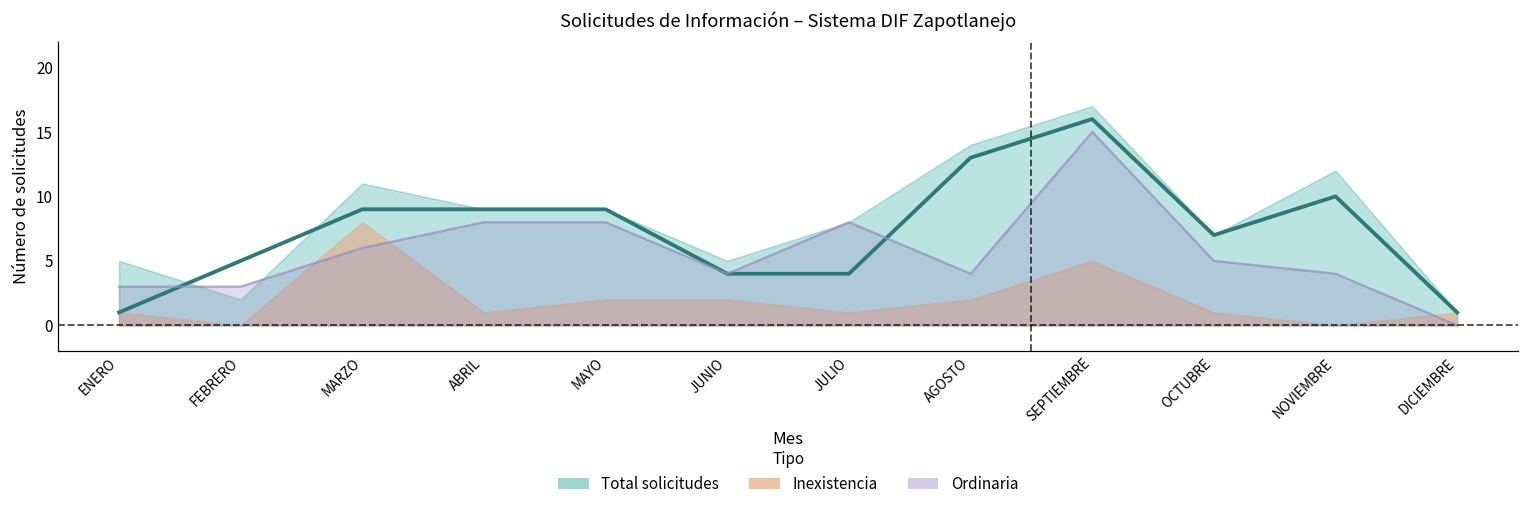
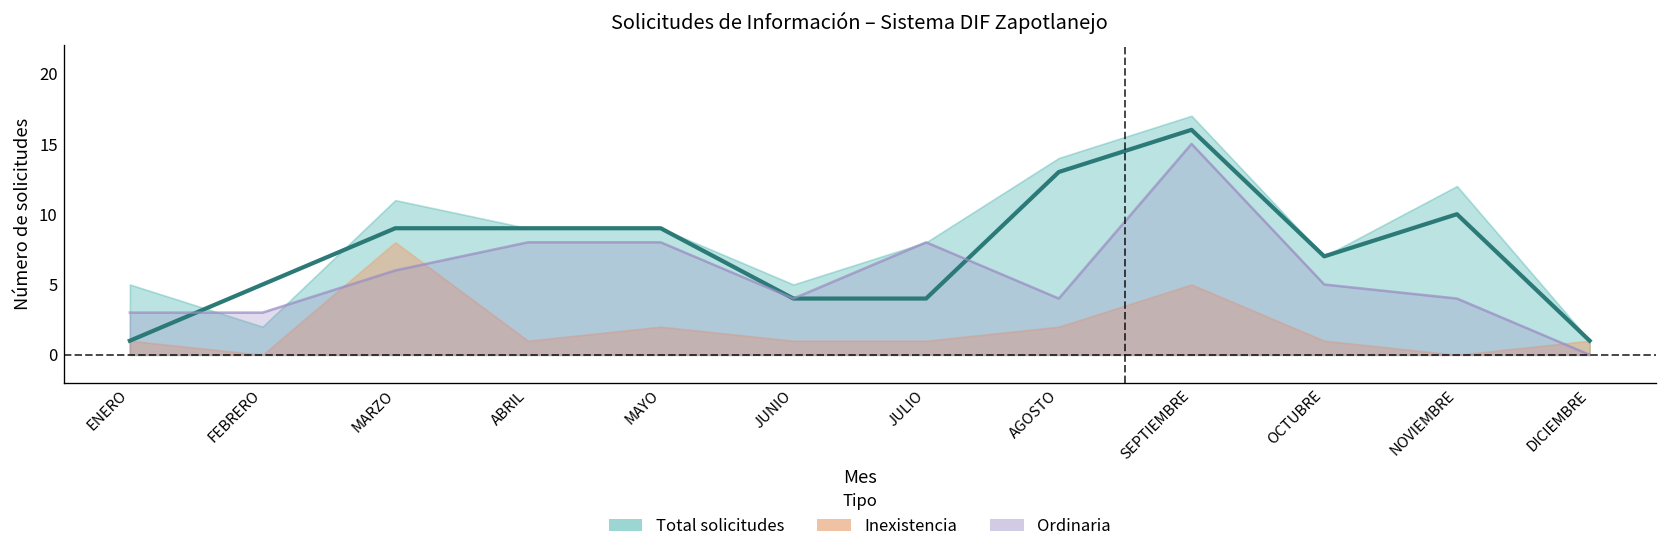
Inexistencia, JUNIO: 2 -> 1
